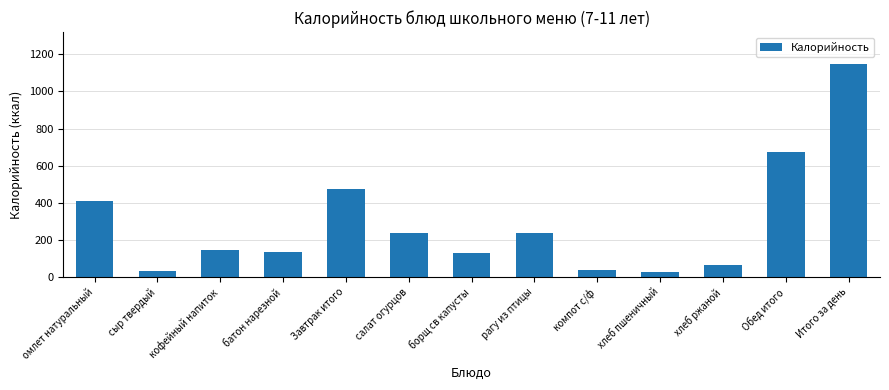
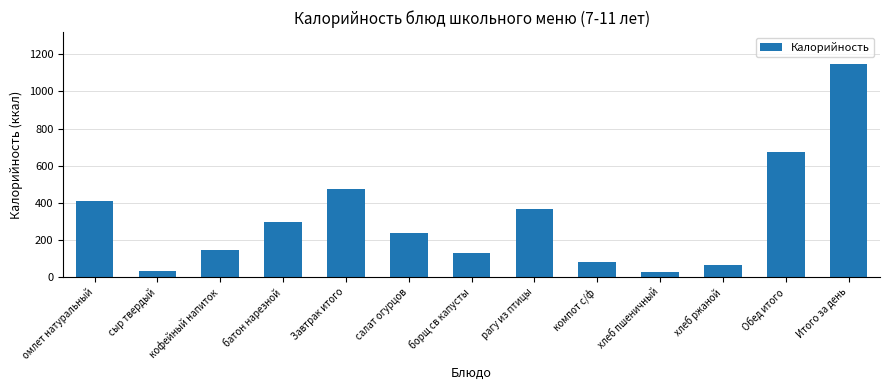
батон нарезной: 130 -> 300
рагу из птицы: 240 -> 370
компот с/ф: 40 -> 80
